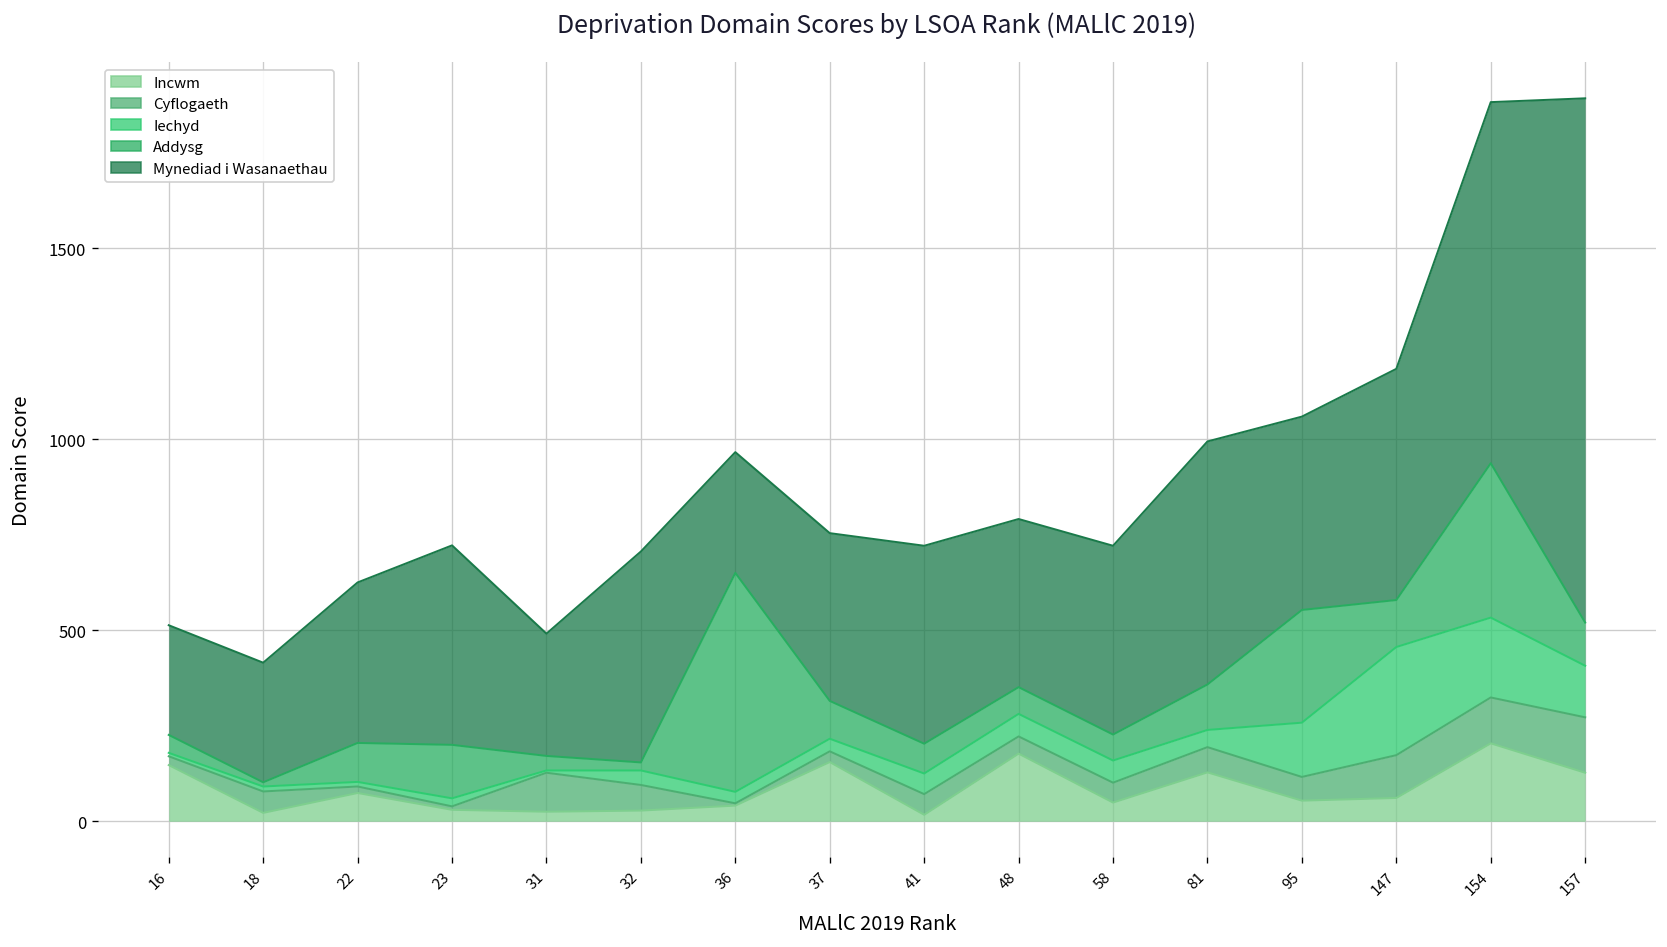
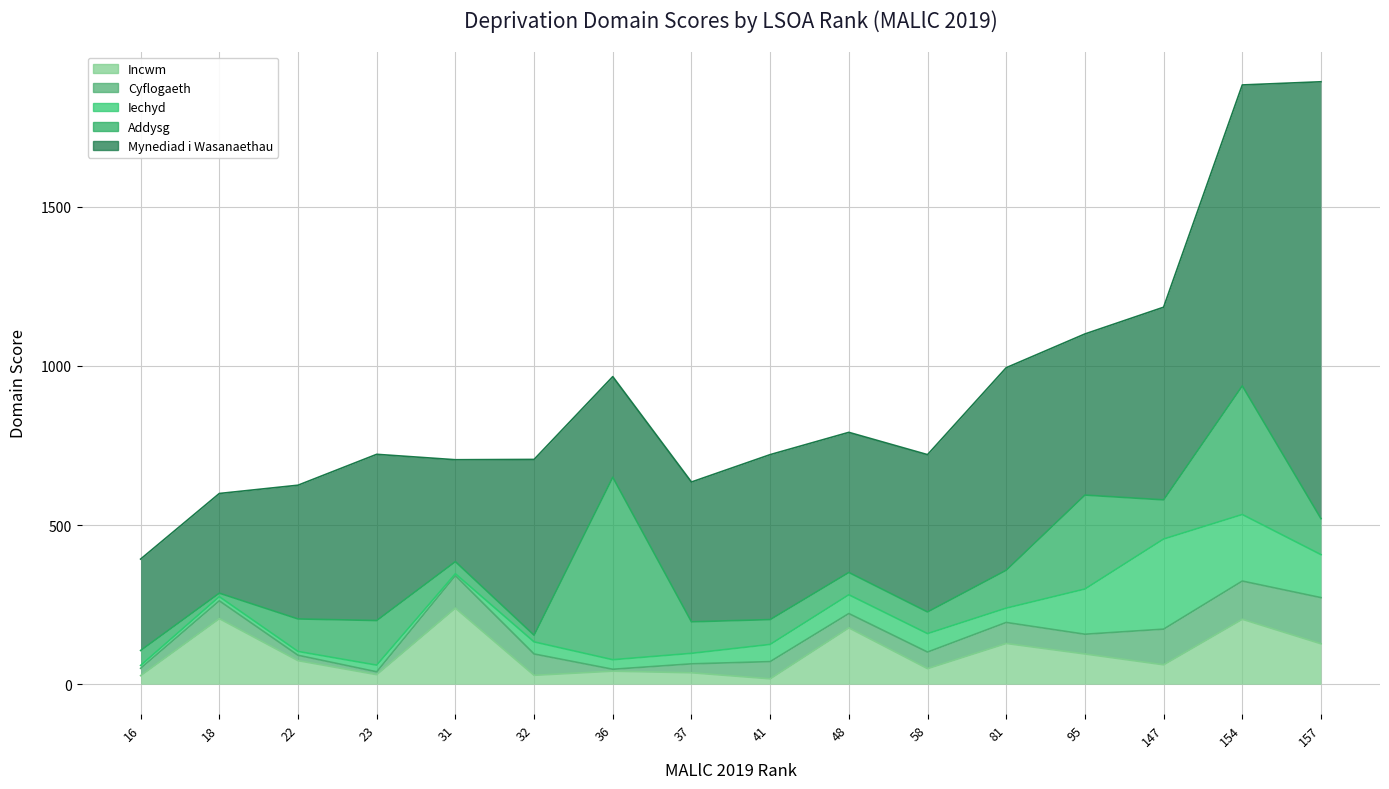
Incwm, 16: 150 -> 30
Incwm, 18: 20 -> 210
Incwm, 31: 30 -> 240
Incwm, 37: 160 -> 40
Incwm, 95: 50 -> 100
